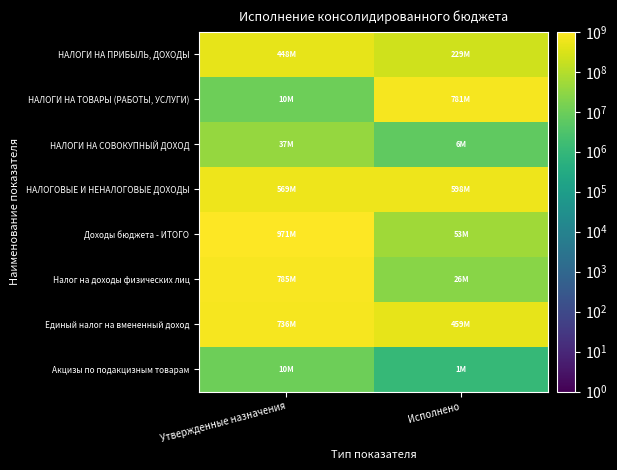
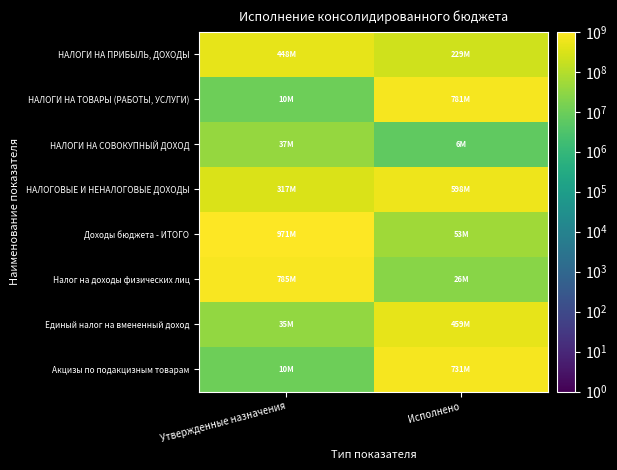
НАЛОГОВЫЕ И НЕНАЛОГОВЫЕ ДОХОДЫ, Утвержденные назначения: 569M -> 317M
Единый налог на вмененный доход, Утвержденные назначения: 736M -> 35M
Акцизы по подакцизным товарам, Исполнено: 1M -> 731M
